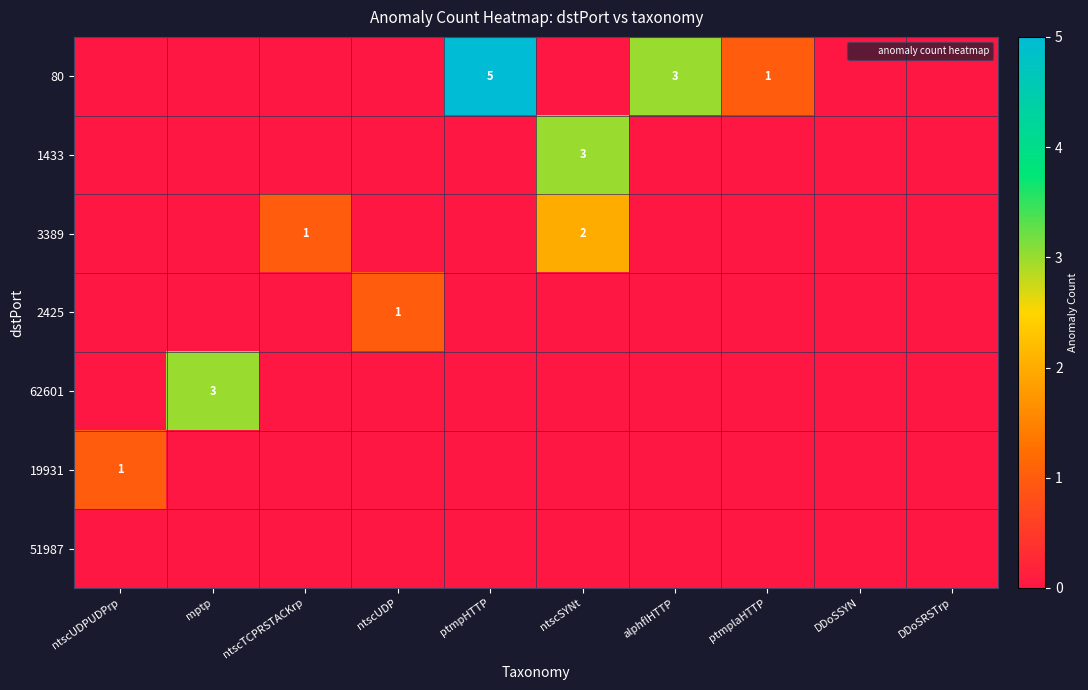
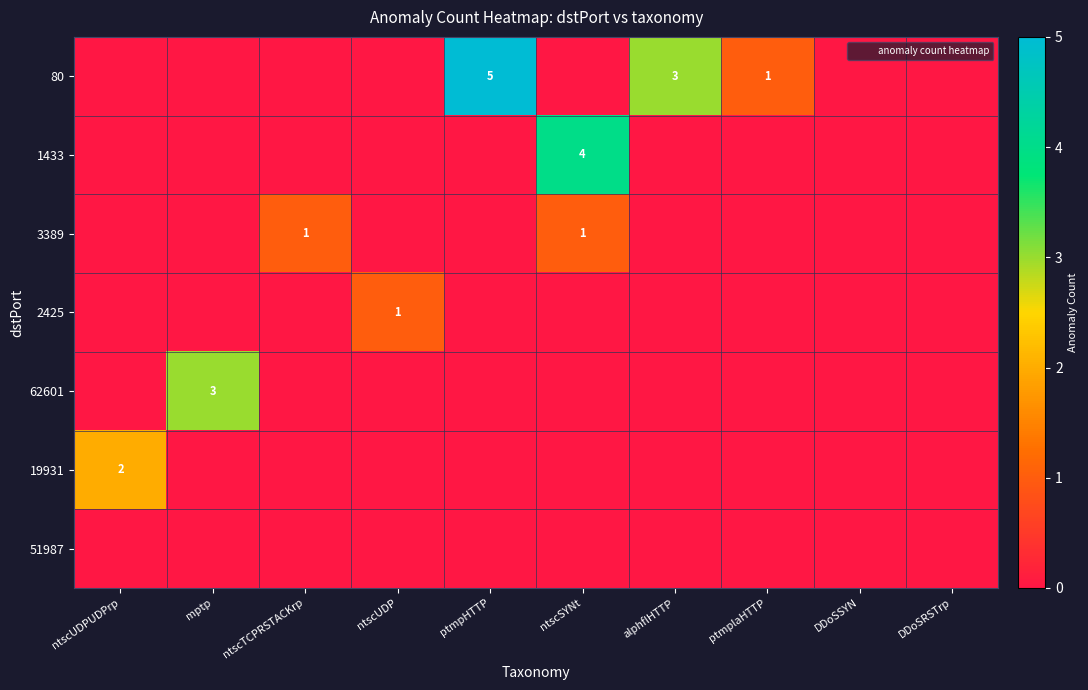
1433, ntscSYNt: 3 -> 4
3389, ntscSYNt: 2 -> 1
19931, ntscUDPUDPrp: 1 -> 2
